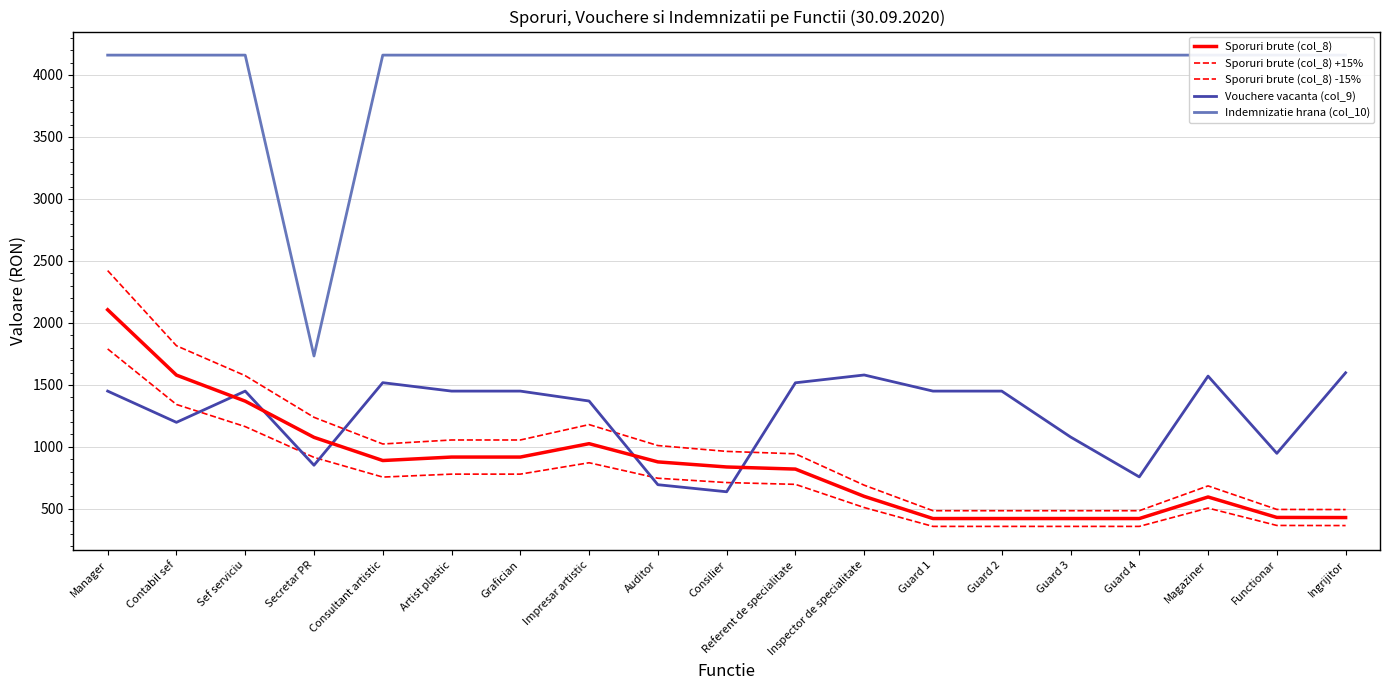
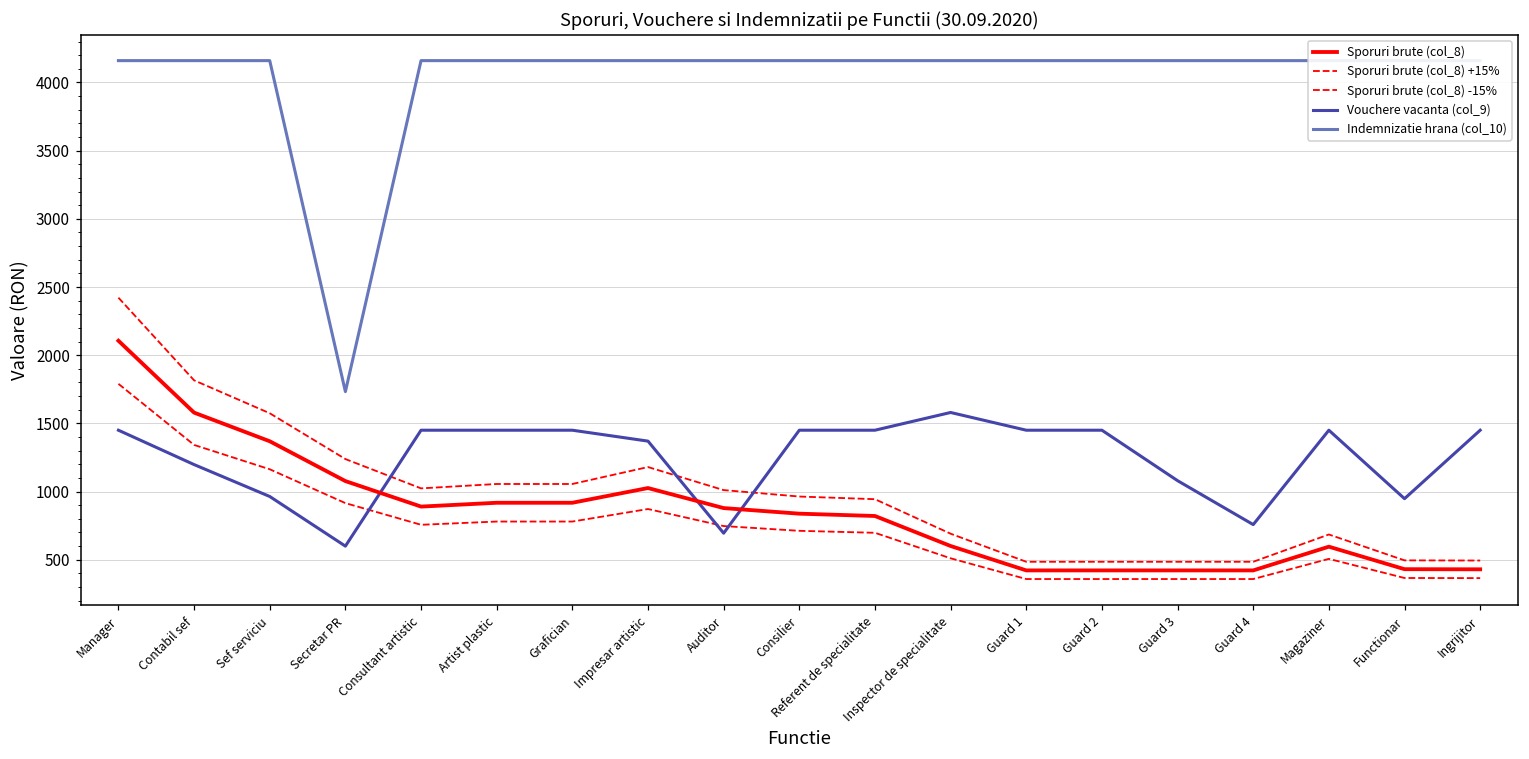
Vouchere vacanta (col_9), Sef serviciu: 1450 -> 960
Vouchere vacanta (col_9), Secretar PR: 850 -> 600
Vouchere vacanta (col_9), Consultant artistic: 1520 -> 1450
Vouchere vacanta (col_9), Consilier: 640 -> 1450
Vouchere vacanta (col_9), Referent de specialitate: 1520 -> 1450
Vouchere vacanta (col_9), Magaziner: 1570 -> 1450
Vouchere vacanta (col_9), Ingrijitor: 1600 -> 1450
